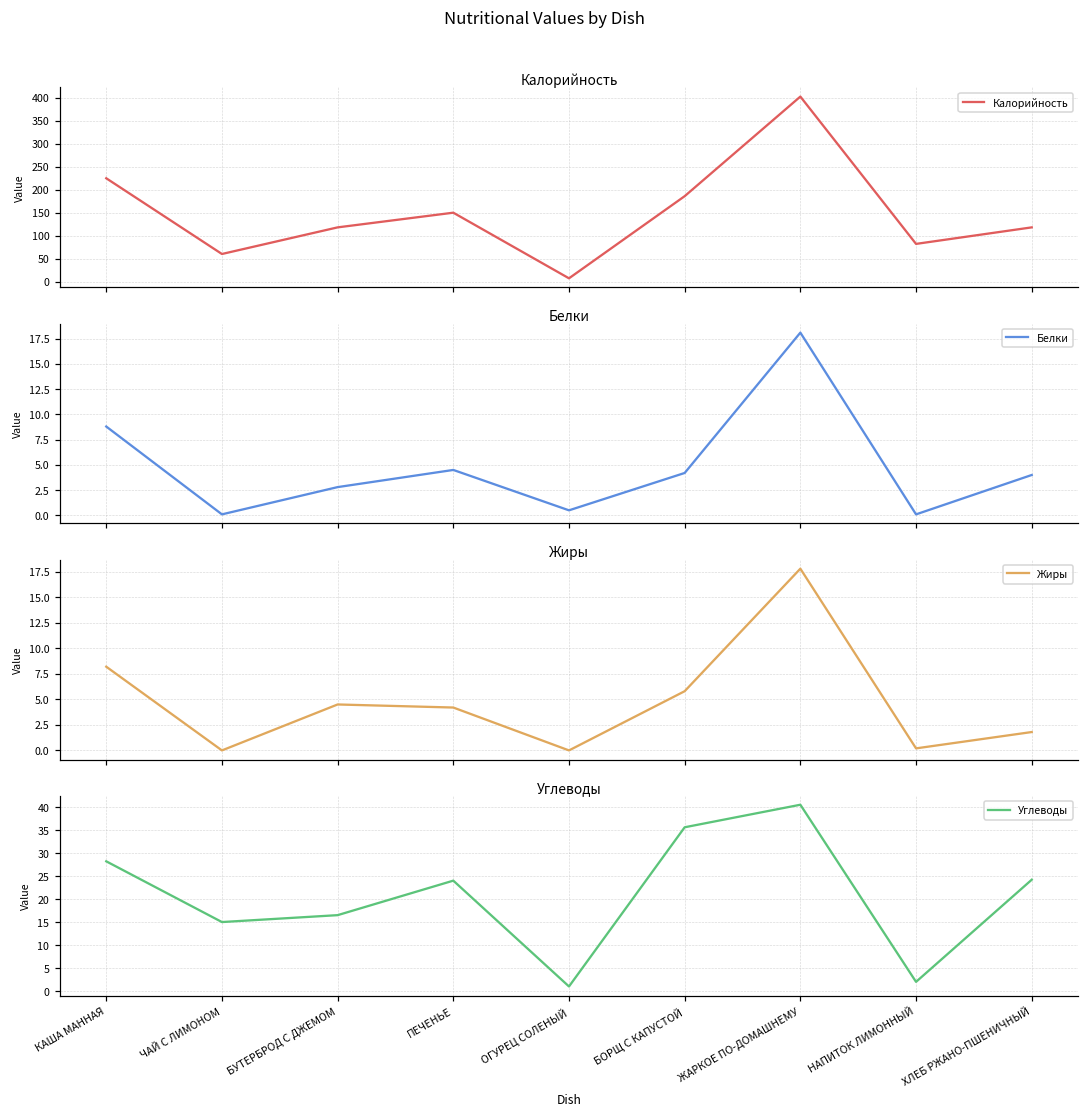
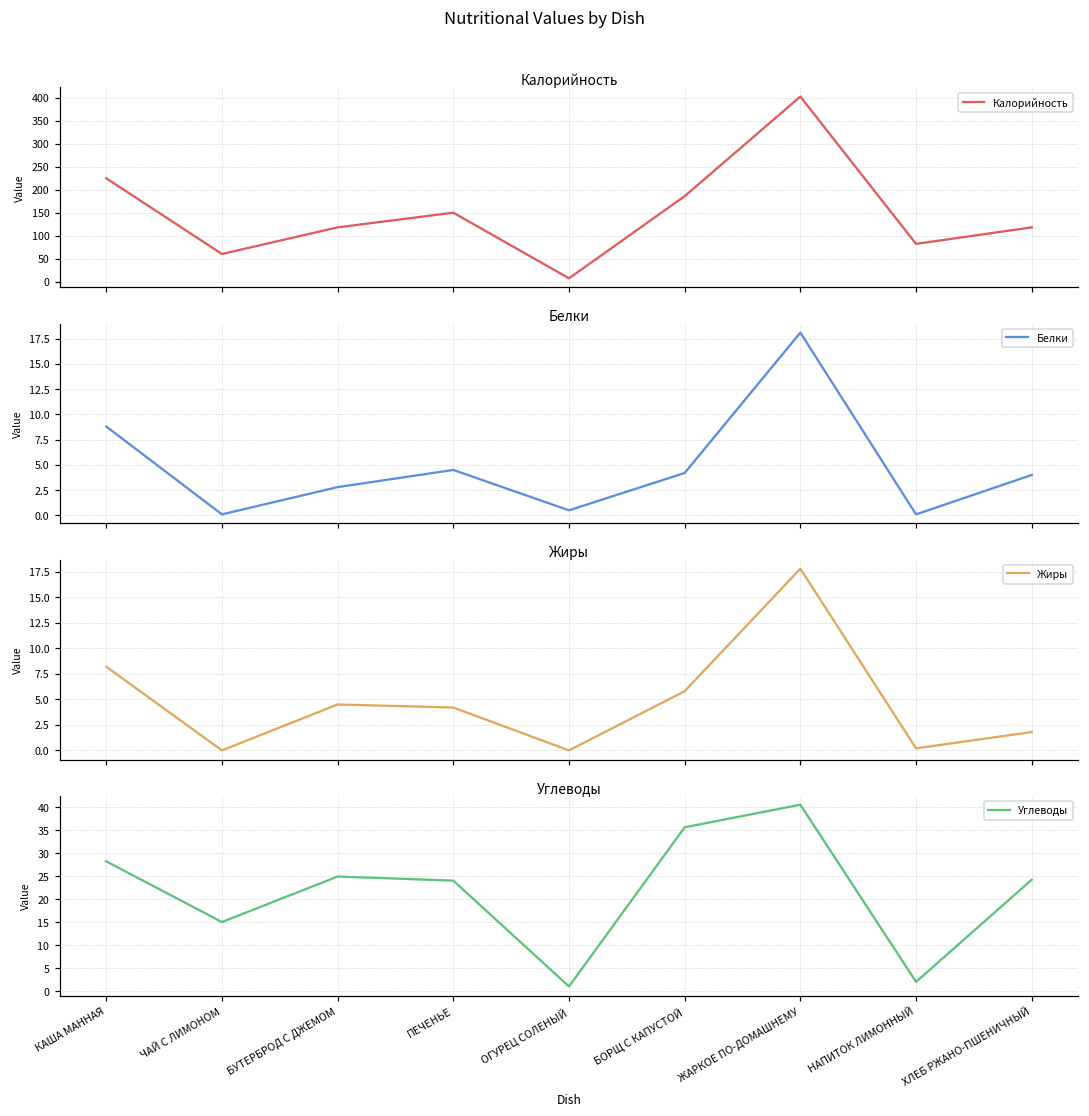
Углеводы, БУТЕРБРОД С ДЖЕМОМ: 17 -> 25
